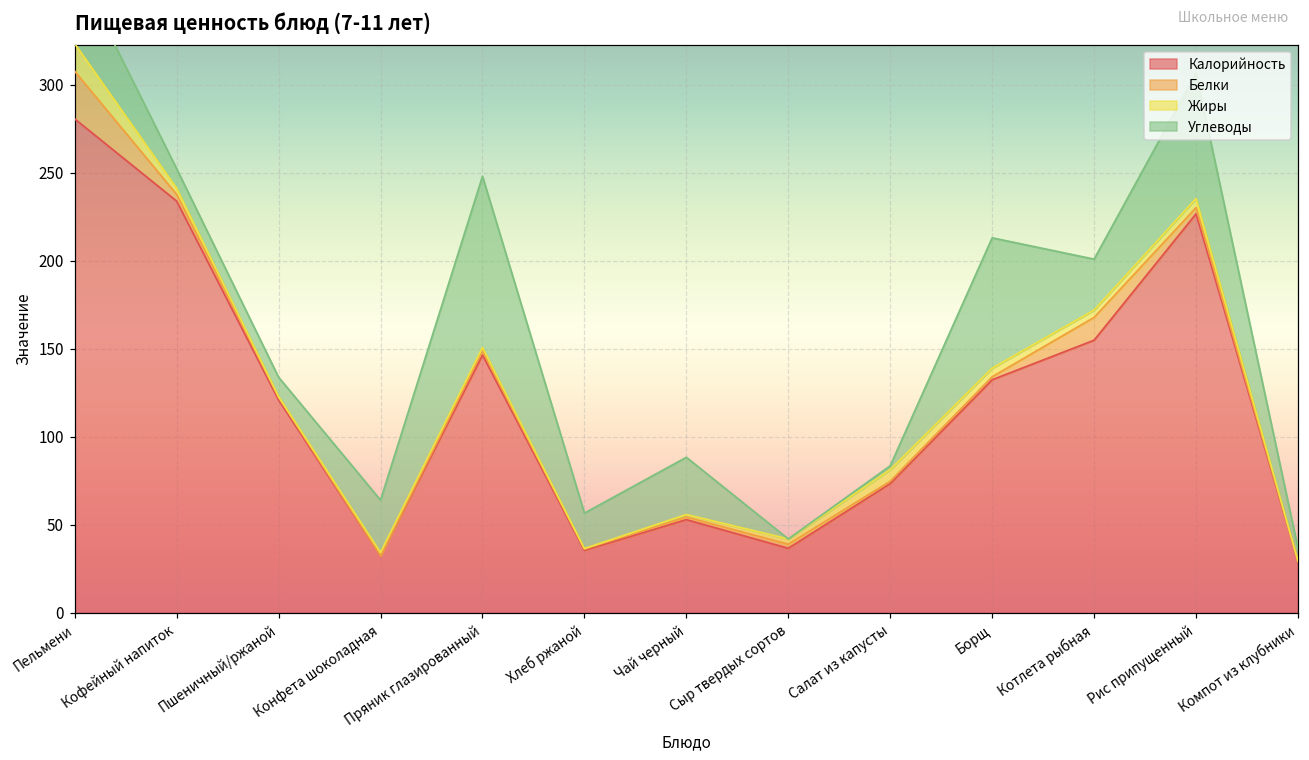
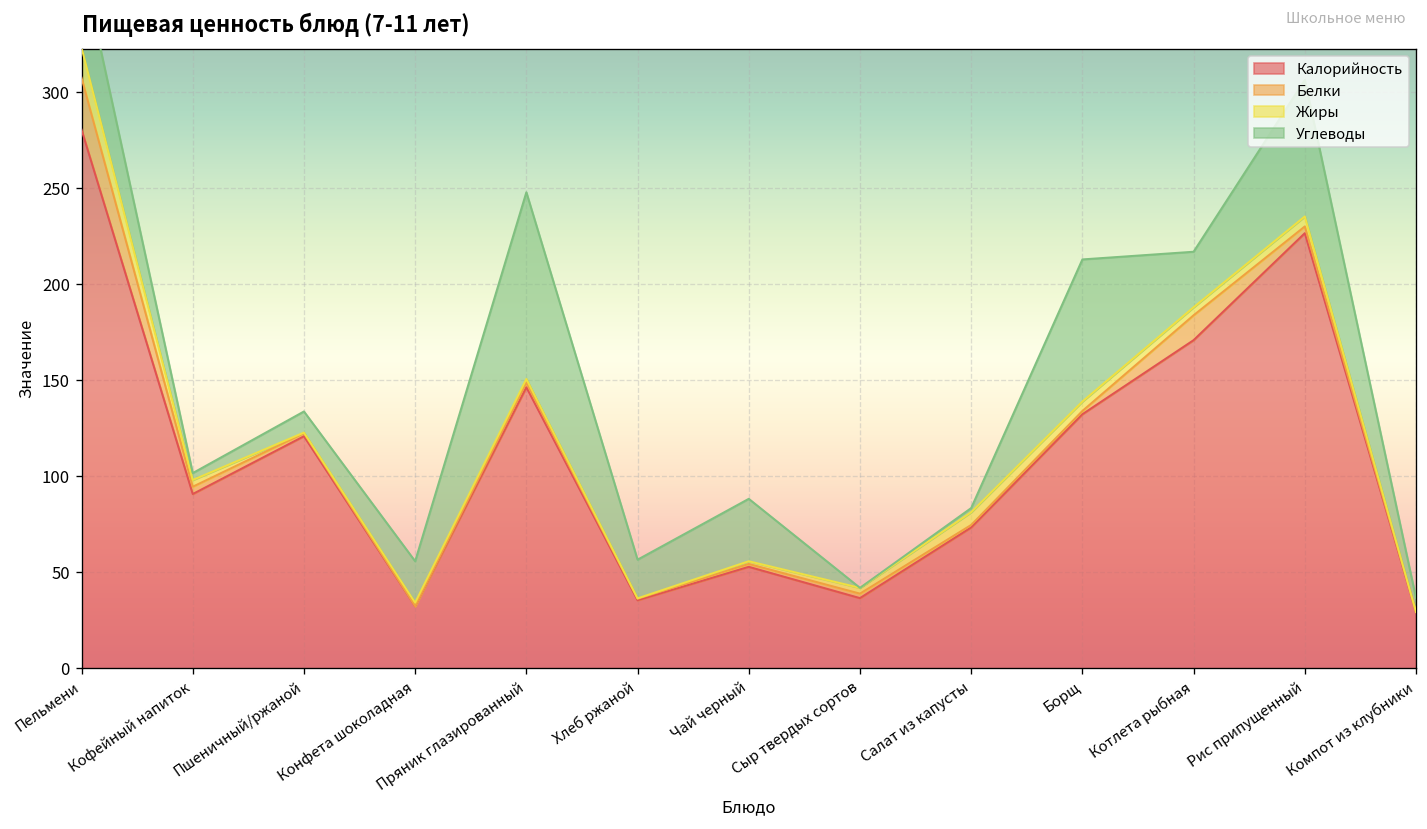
Калорийность, Кофейный напиток: 234 -> 91
Углеводы, Кофейный напиток: 11 -> 4
Углеводы, Конфета шоколадная: 30 -> 22
Калорийность, Котлета рыбная: 155 -> 171
